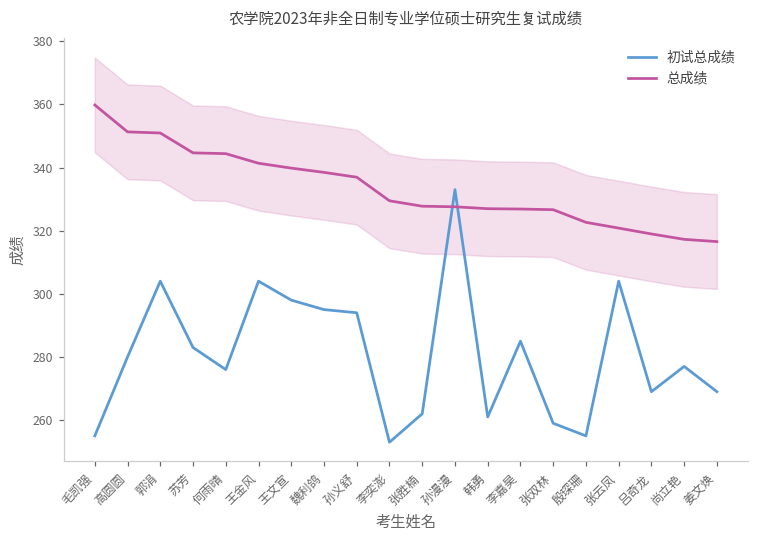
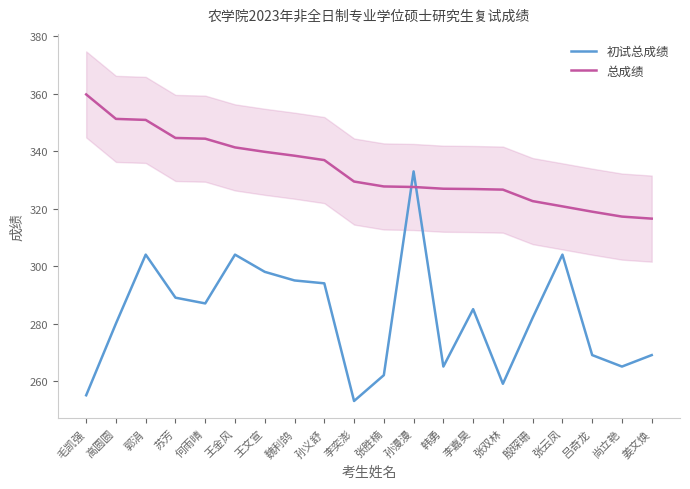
初试总成绩, 苏芳: 283 -> 289
初试总成绩, 何雨晴: 276 -> 287
初试总成绩, 韩勇: 261 -> 265
初试总成绩, 殷琛珊: 255 -> 282
初试总成绩, 尚立艳: 277 -> 265
